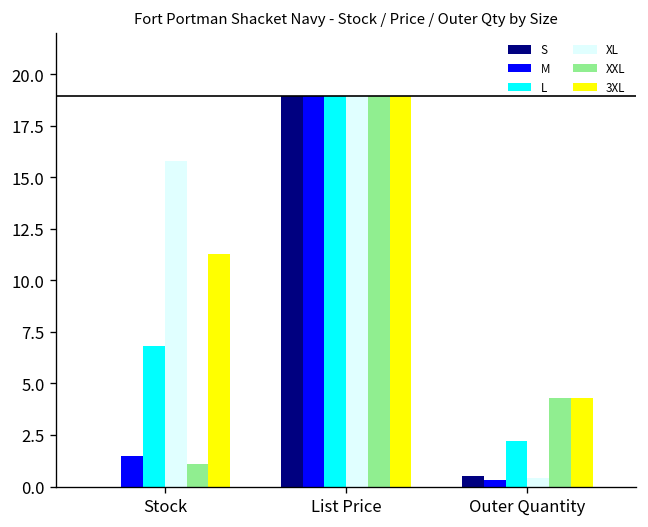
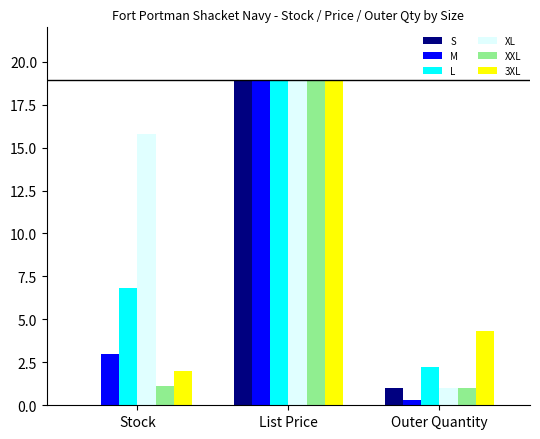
M, Stock: 1.5 -> 3.0
3XL, Stock: 11.3 -> 2.0
S, Outer Quantity: 0.5 -> 1.0
XL, Outer Quantity: 0.4 -> 1.0
XXL, Outer Quantity: 4.3 -> 1.0
